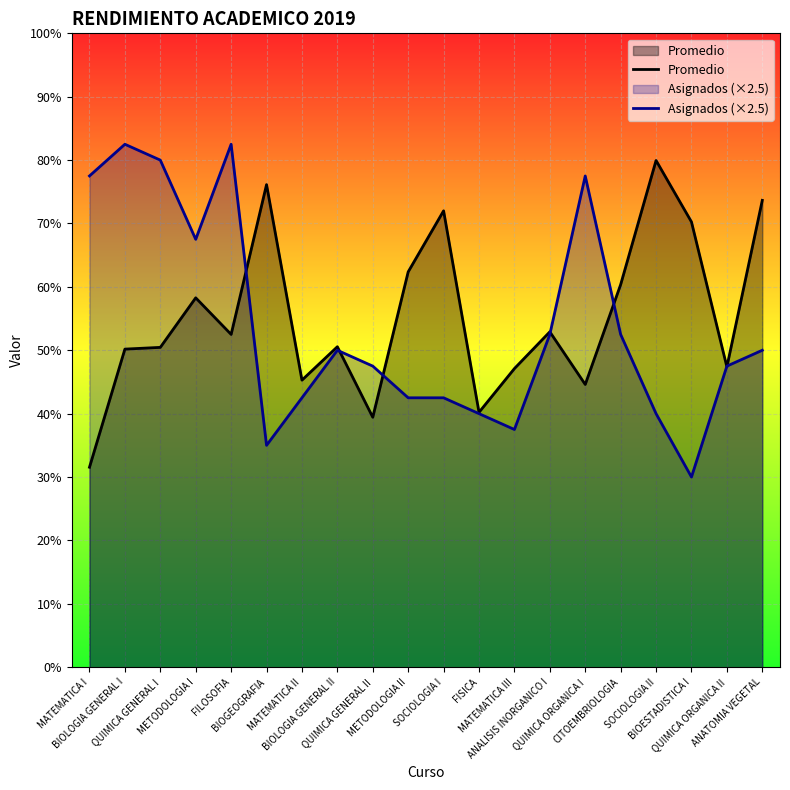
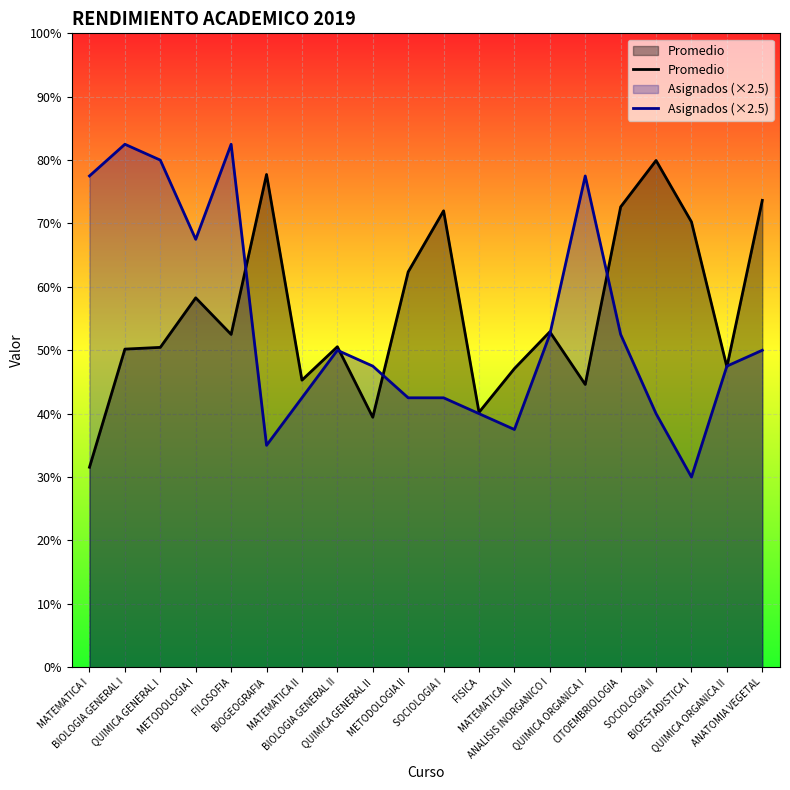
Promedio, BIOGEOGRAFIA: 76% -> 78%
Promedio, CITOEMBRIOLOGIA: 60% -> 73%
